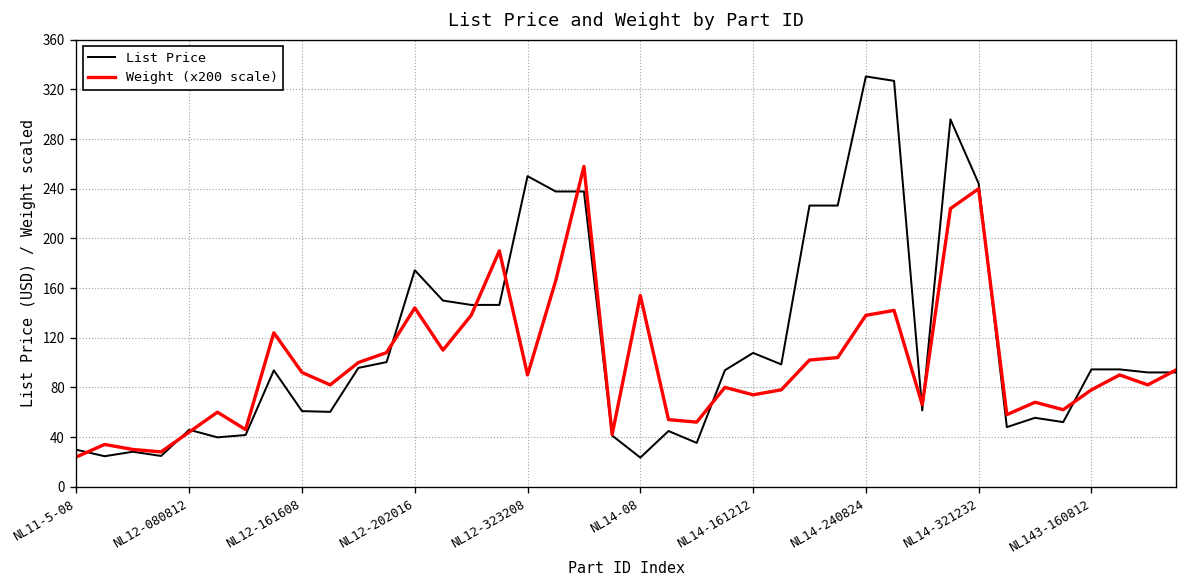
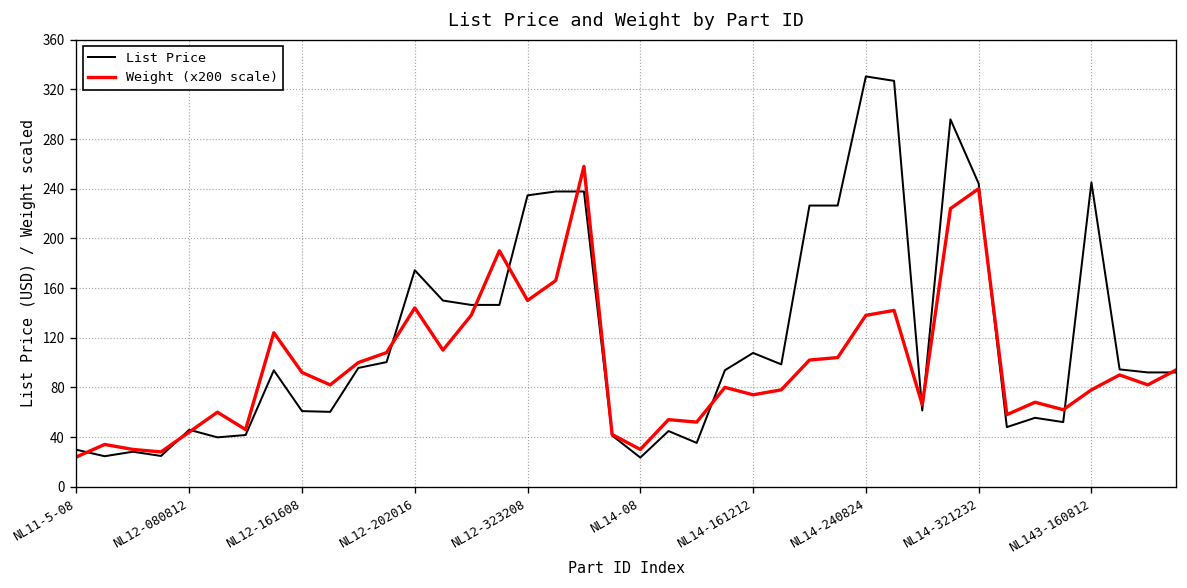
List Price, NL12-323208: 250 -> 235
Weight (x200 scale), NL12-323208: 90 -> 150
Weight (x200 scale), NL14-08: 154 -> 30
List Price, NL143-160812: 94 -> 245
